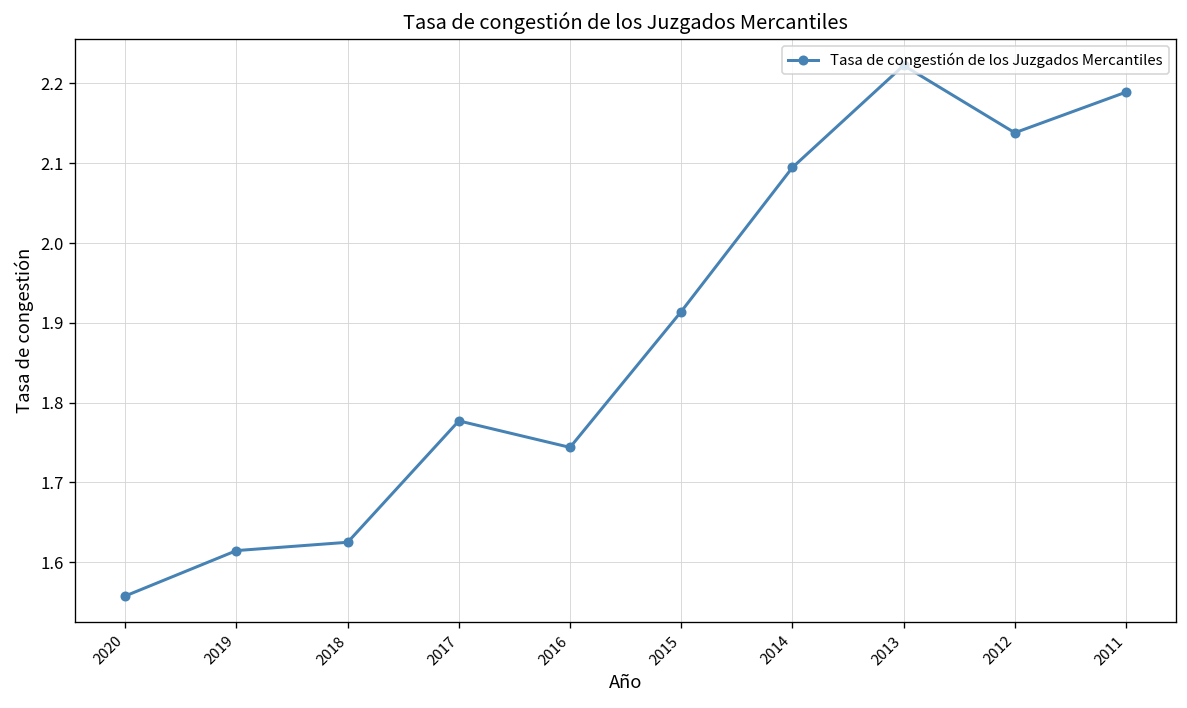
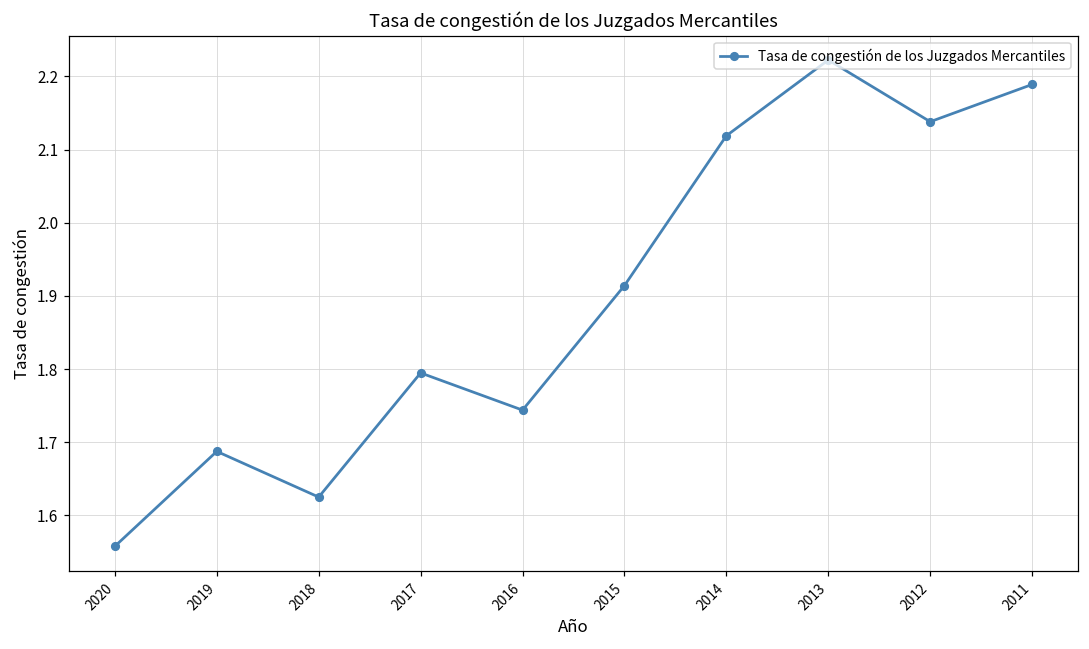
2019: 1.61 -> 1.69
2017: 1.78 -> 1.79
2014: 2.09 -> 2.12
